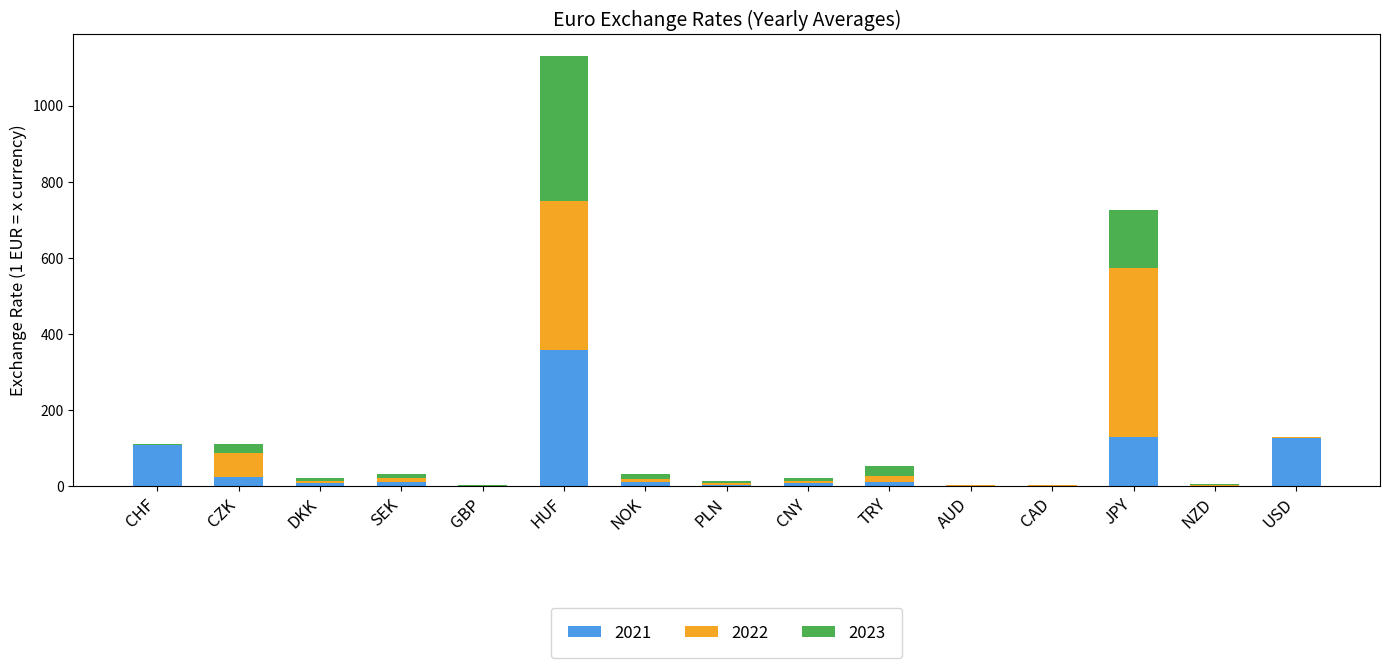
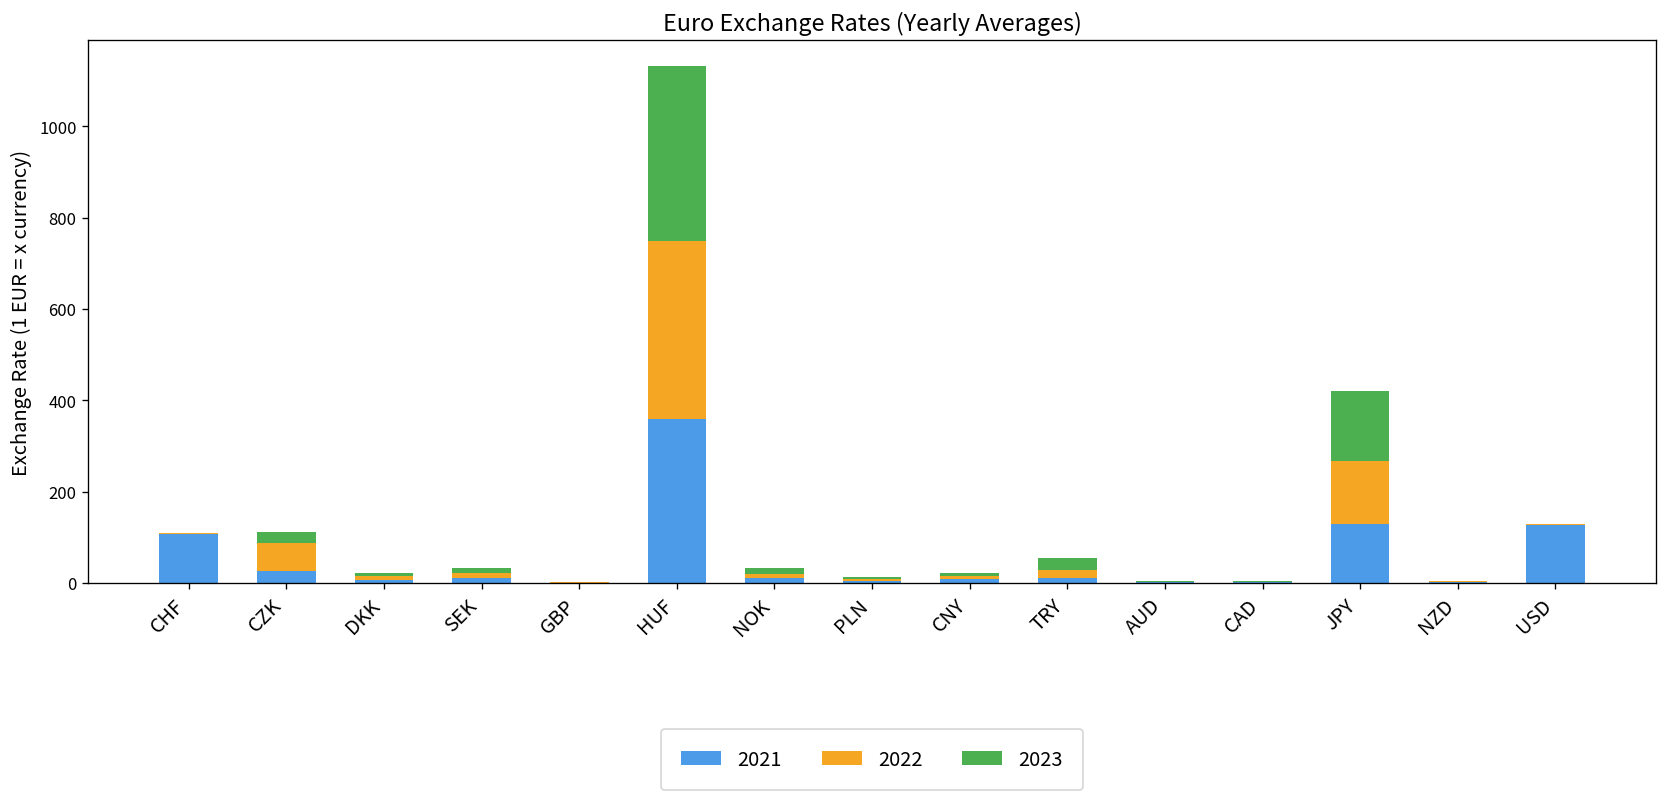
2022, JPY: 440 -> 140
